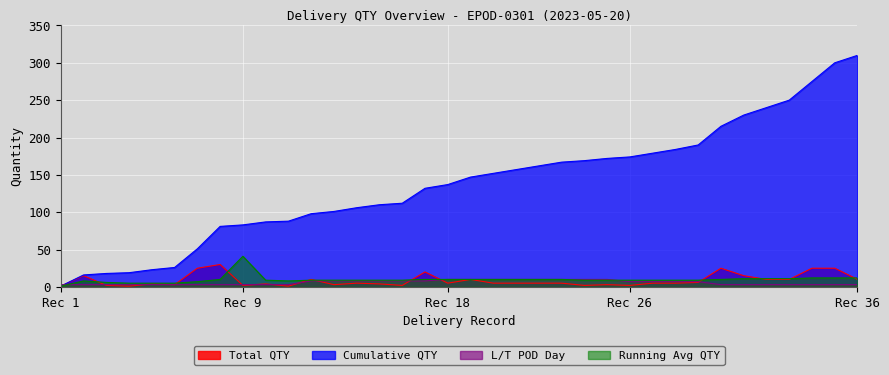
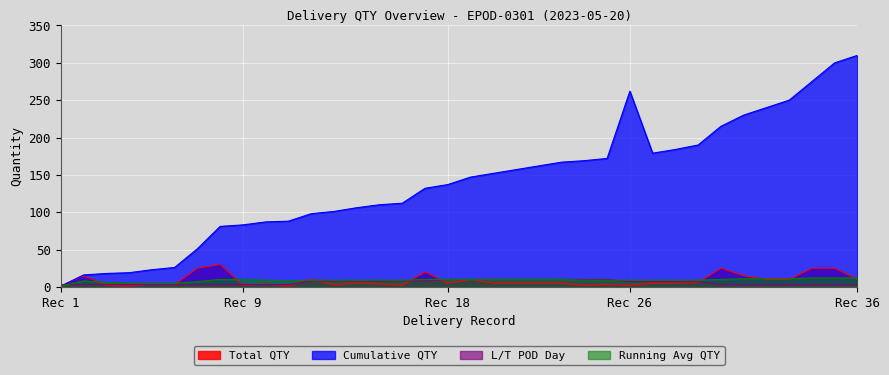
Running Avg QTY, Rec 9: 40 -> 10
Cumulative QTY, Rec 26: 170 -> 260
